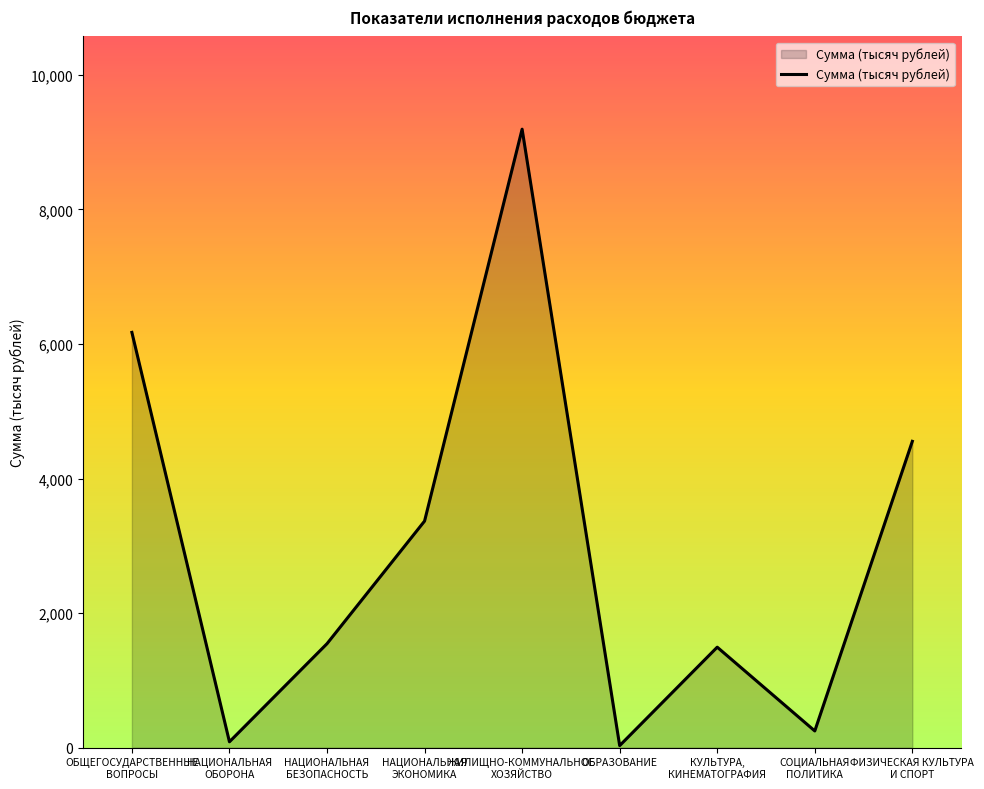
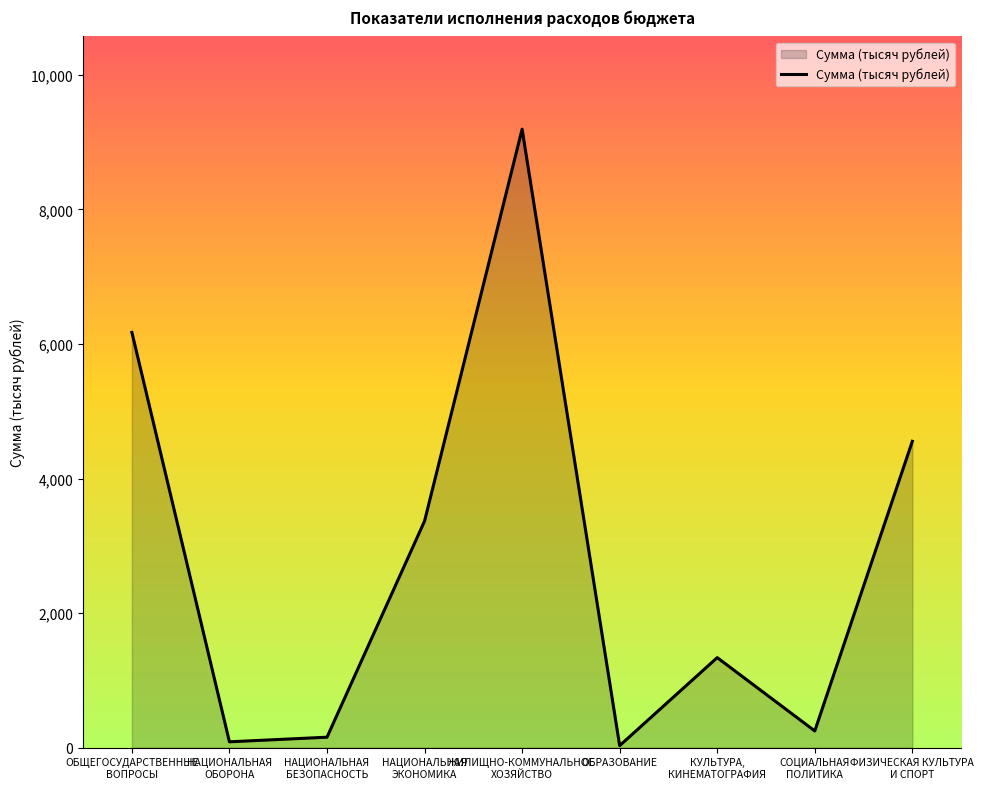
НАЦИОНАЛЬНАЯ БЕЗОПАСНОСТЬ: 1,500 -> 200
КУЛЬТУРА, КИНЕМАТОГРАФИЯ: 1,500 -> 1,300
